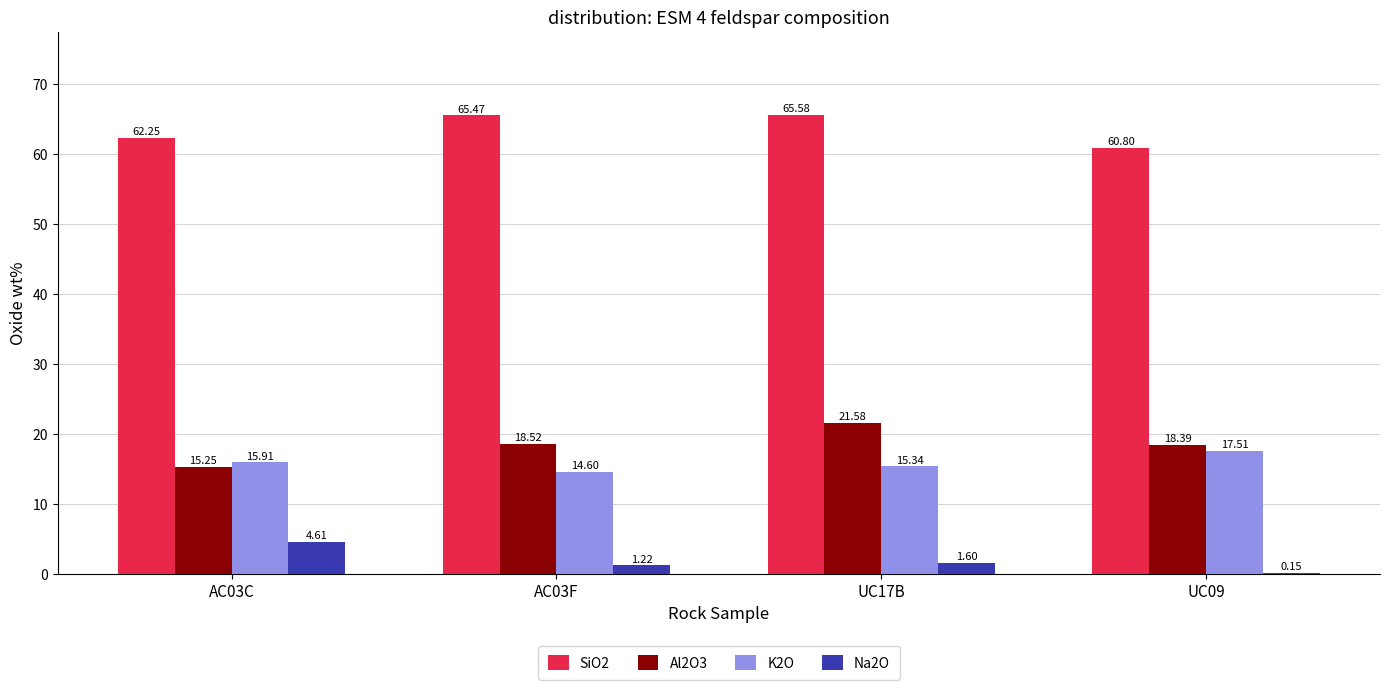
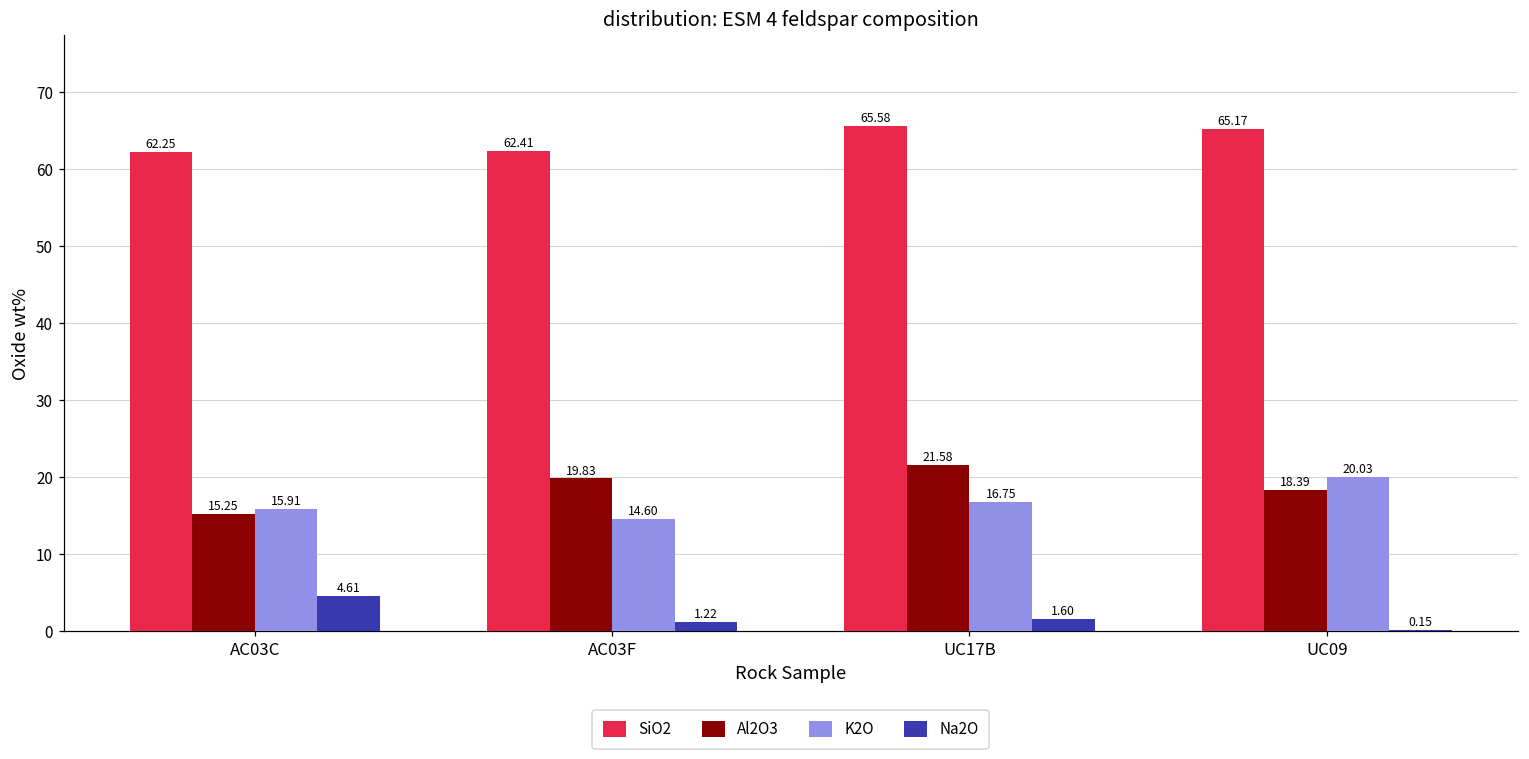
SiO2, AC03F: 65.47 -> 62.41
Al2O3, AC03F: 18.52 -> 19.83
K2O, UC17B: 15.34 -> 16.75
SiO2, UC09: 60.80 -> 65.17
K2O, UC09: 17.51 -> 20.03
